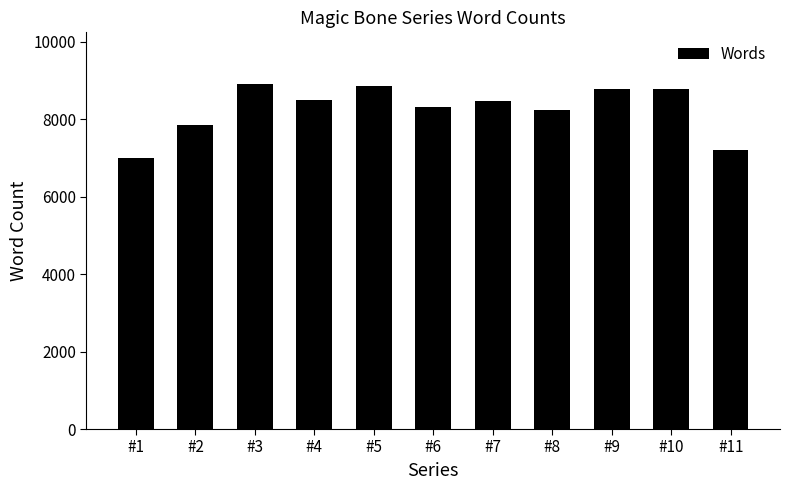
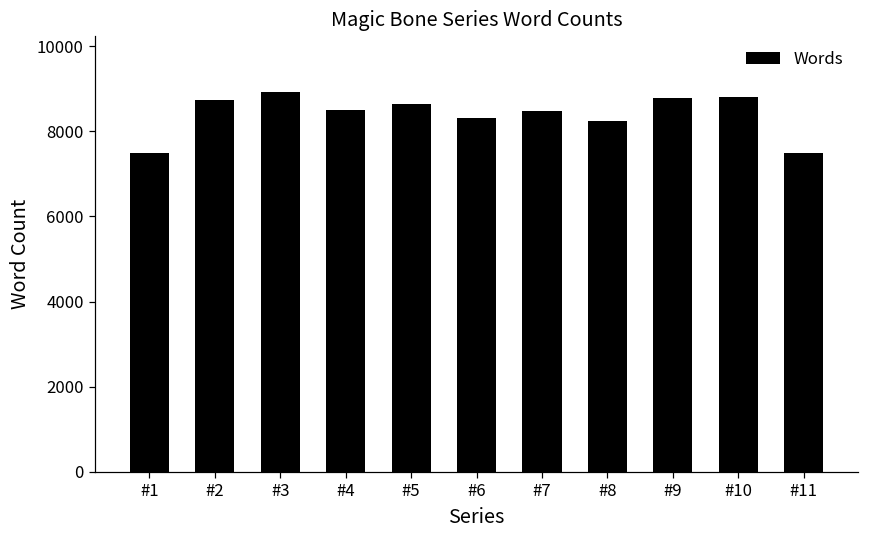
#1: 7000 -> 7500
#2: 7900 -> 8700
#5: 8900 -> 8600
#11: 7200 -> 7500
